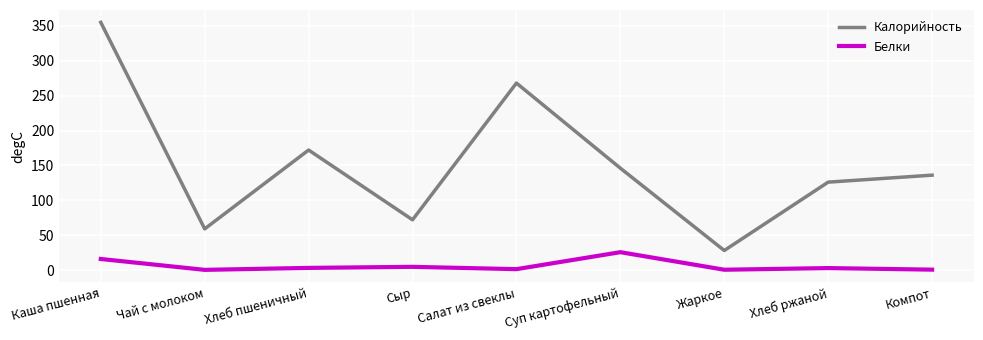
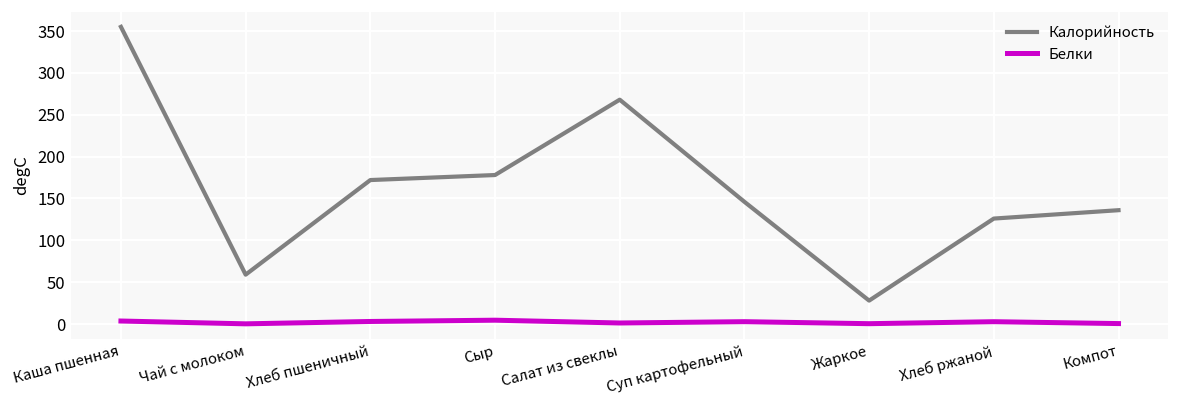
Белки, Каша пшенная: 20 -> 0
Калорийность, Сыр: 70 -> 180
Белки, Суп картофельный: 30 -> 0
